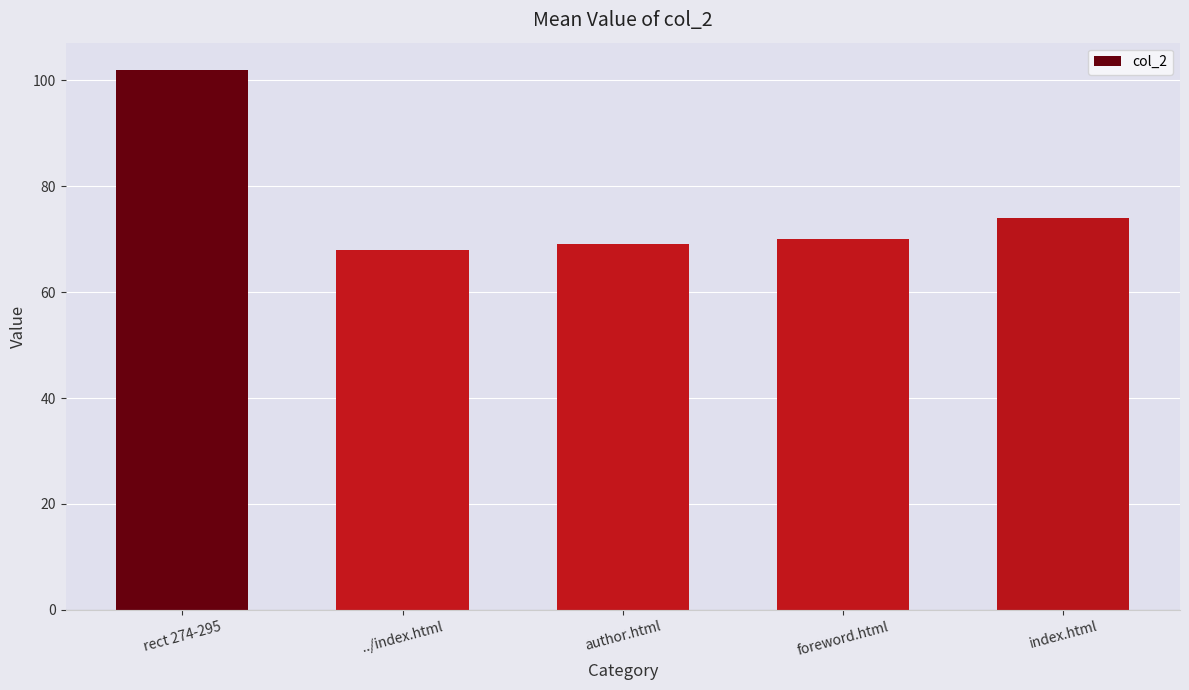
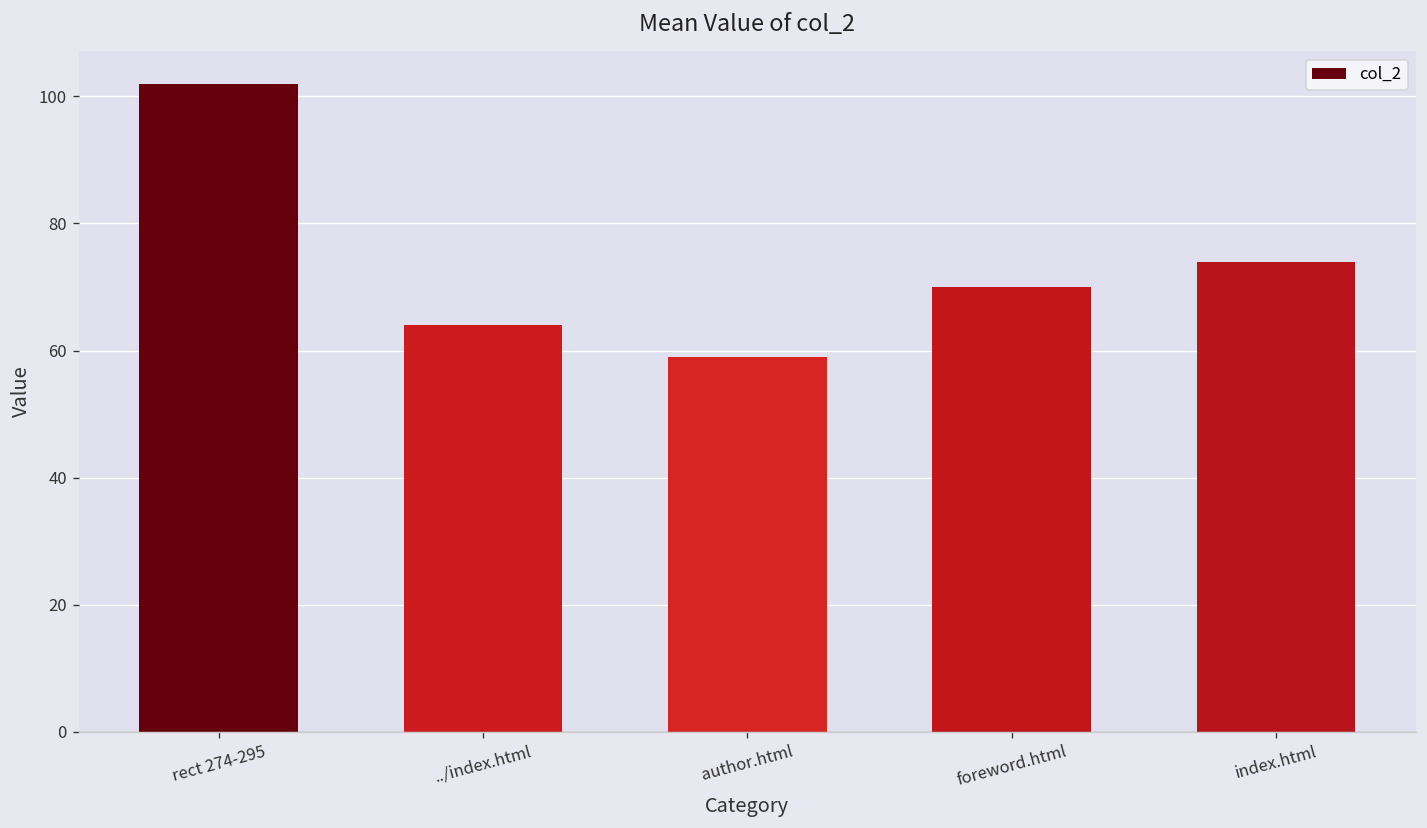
../index.html: 68 -> 64
author.html: 69 -> 59
